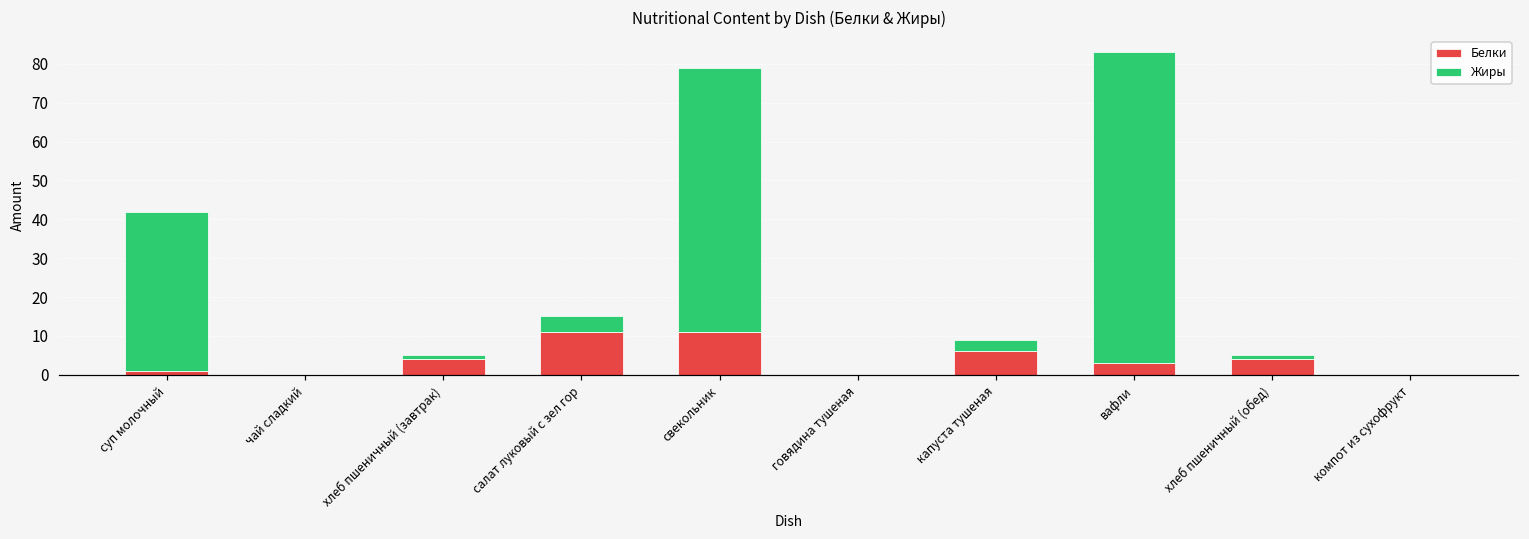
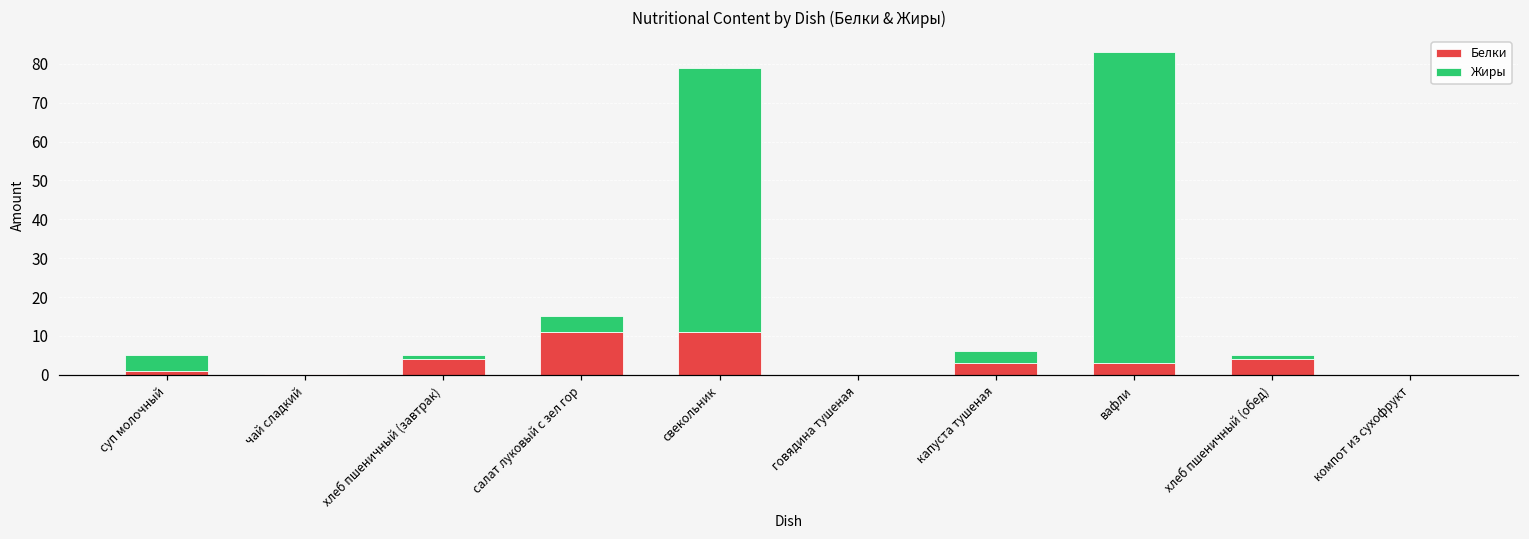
Жиры, суп молочный: 41 -> 4
Белки, капуста тушеная: 6 -> 3
